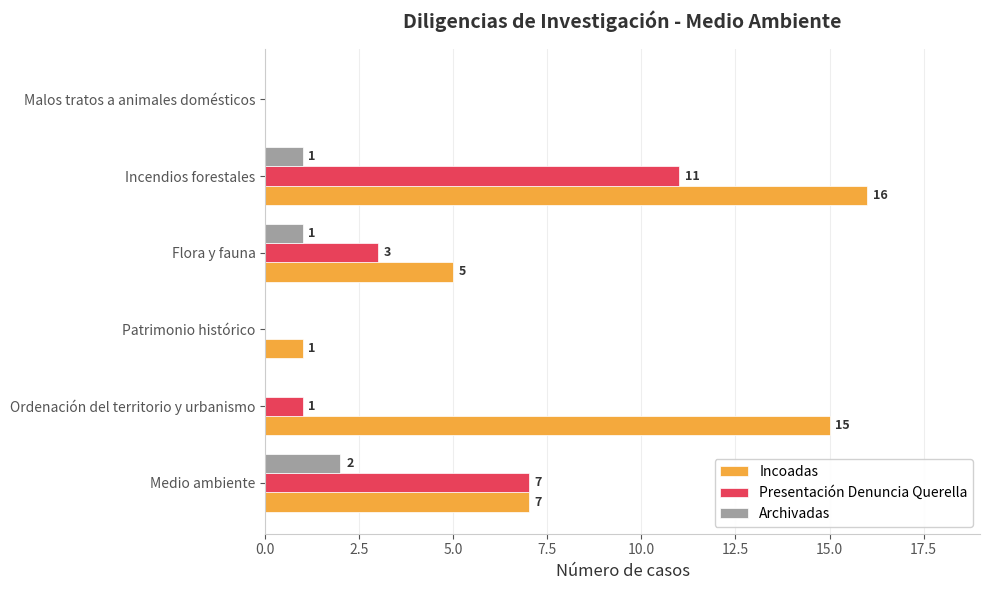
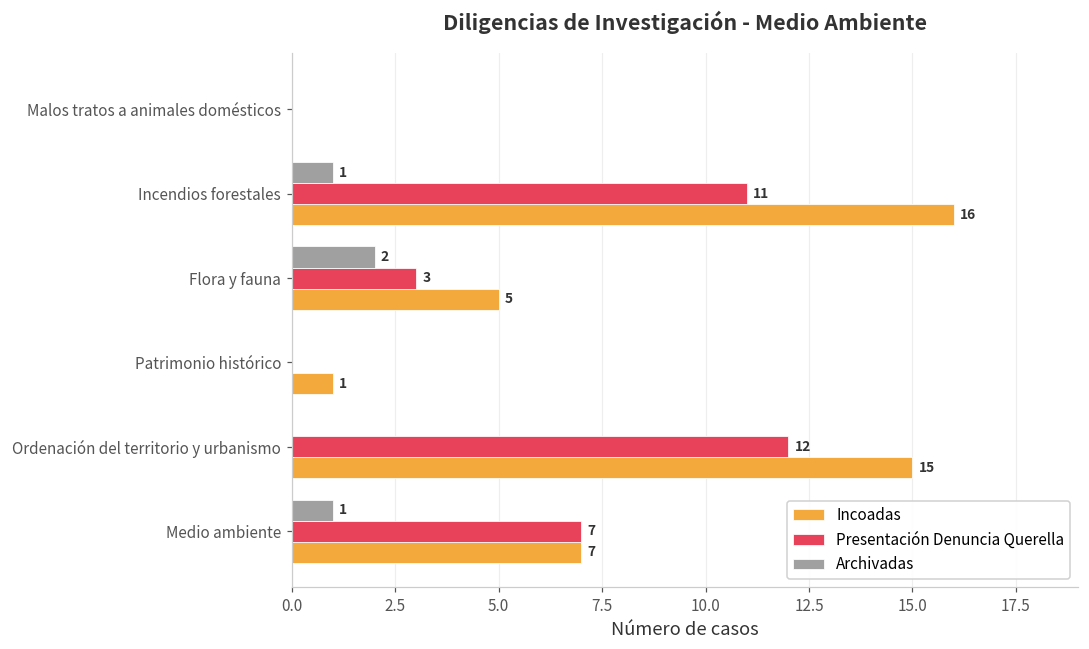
Archivadas, Flora y fauna: 1 -> 2
Presentación Denuncia Querella, Ordenación del territorio y urbanismo: 1 -> 12
Archivadas, Medio ambiente: 2 -> 1
